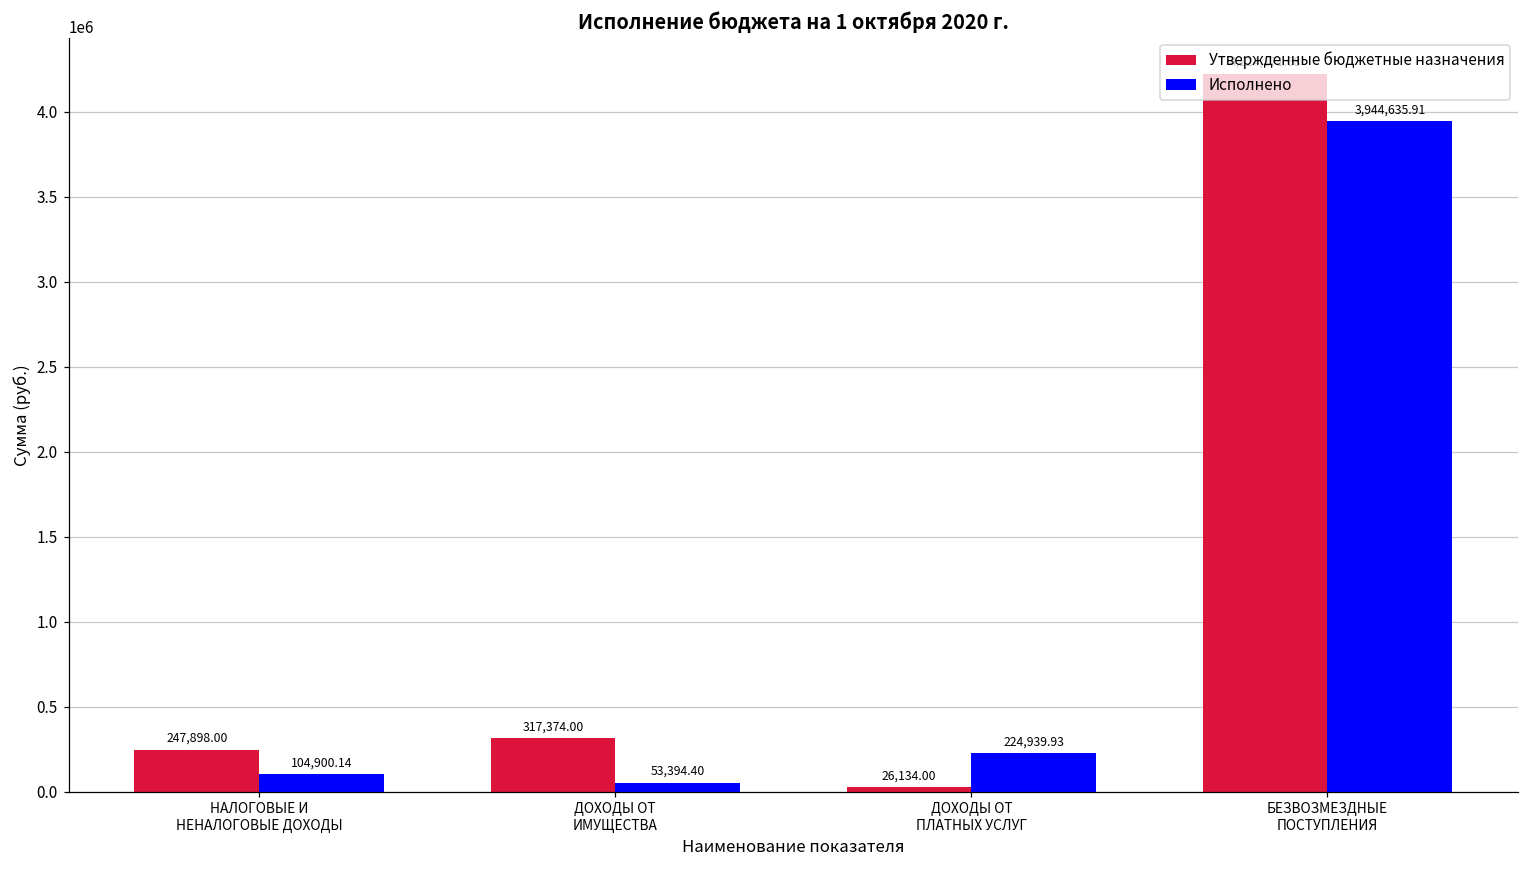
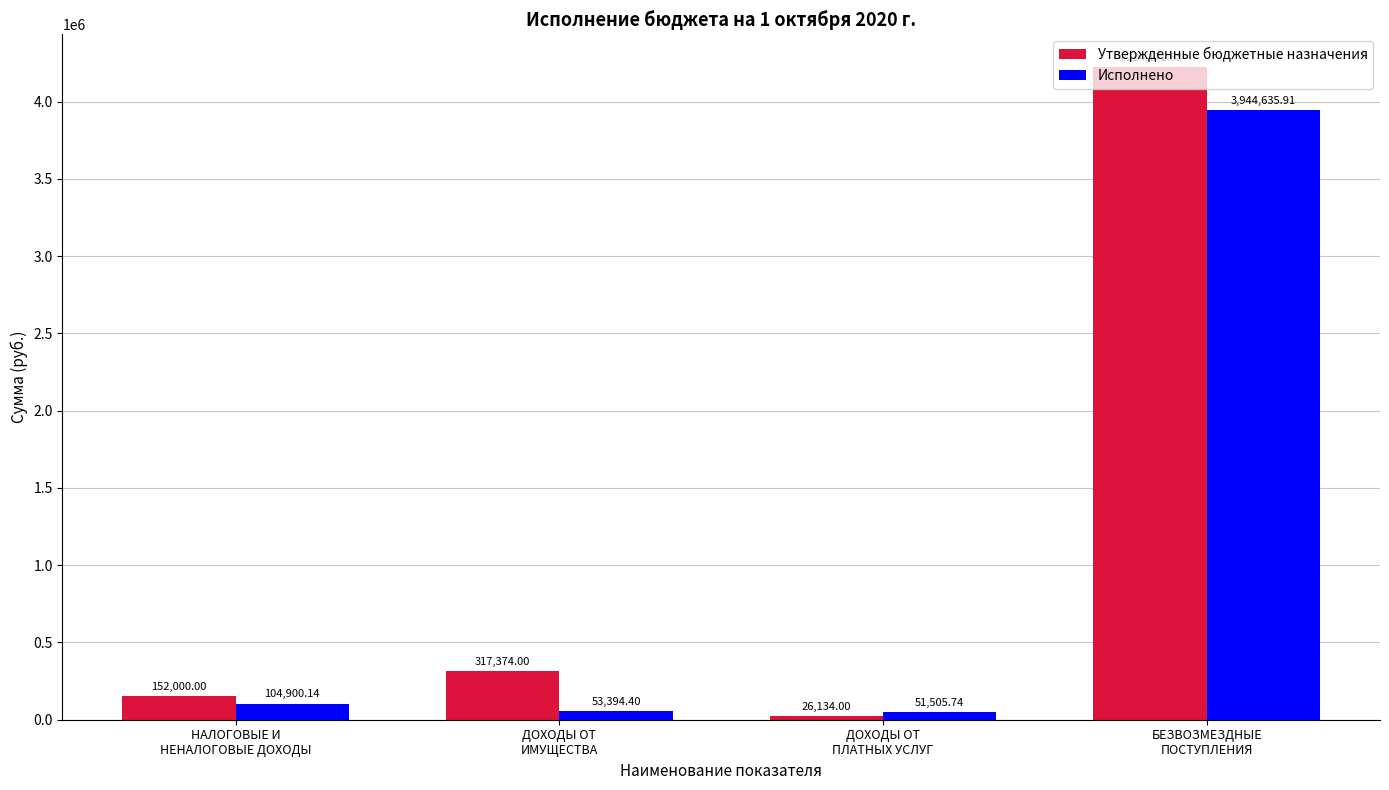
Утвержденные бюджетные назначения, НАЛОГОВЫЕ И НЕНАЛОГОВЫЕ ДОХОДЫ: 247,898.00 -> 152,000.00
Исполнено, ДОХОДЫ ОТ ПЛАТНЫХ УСЛУГ: 224,939.93 -> 51,505.74
